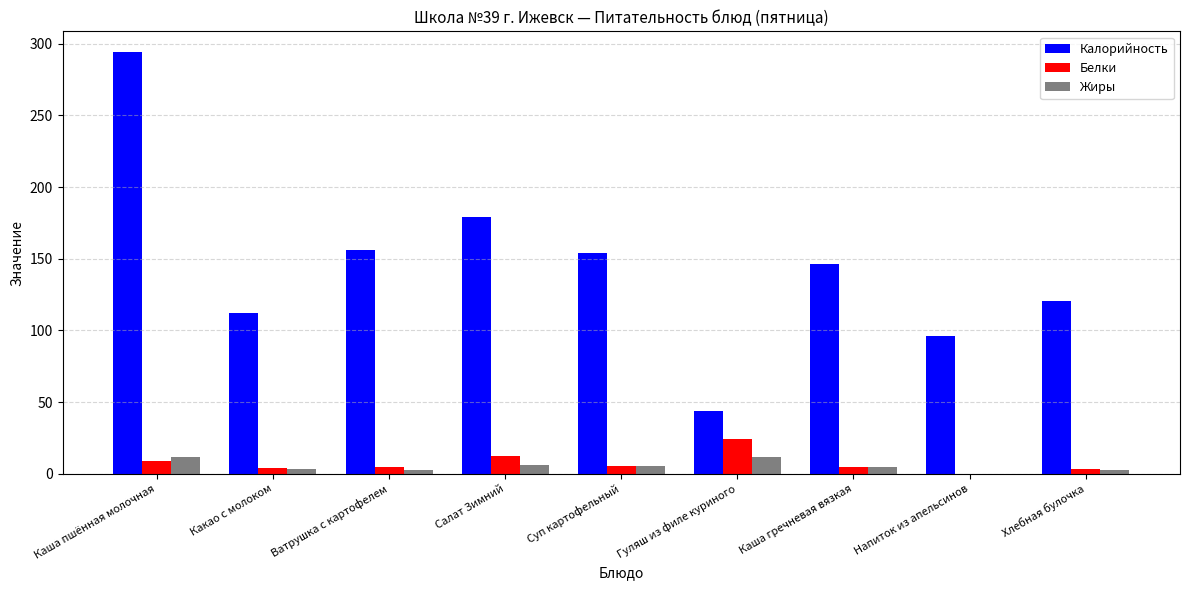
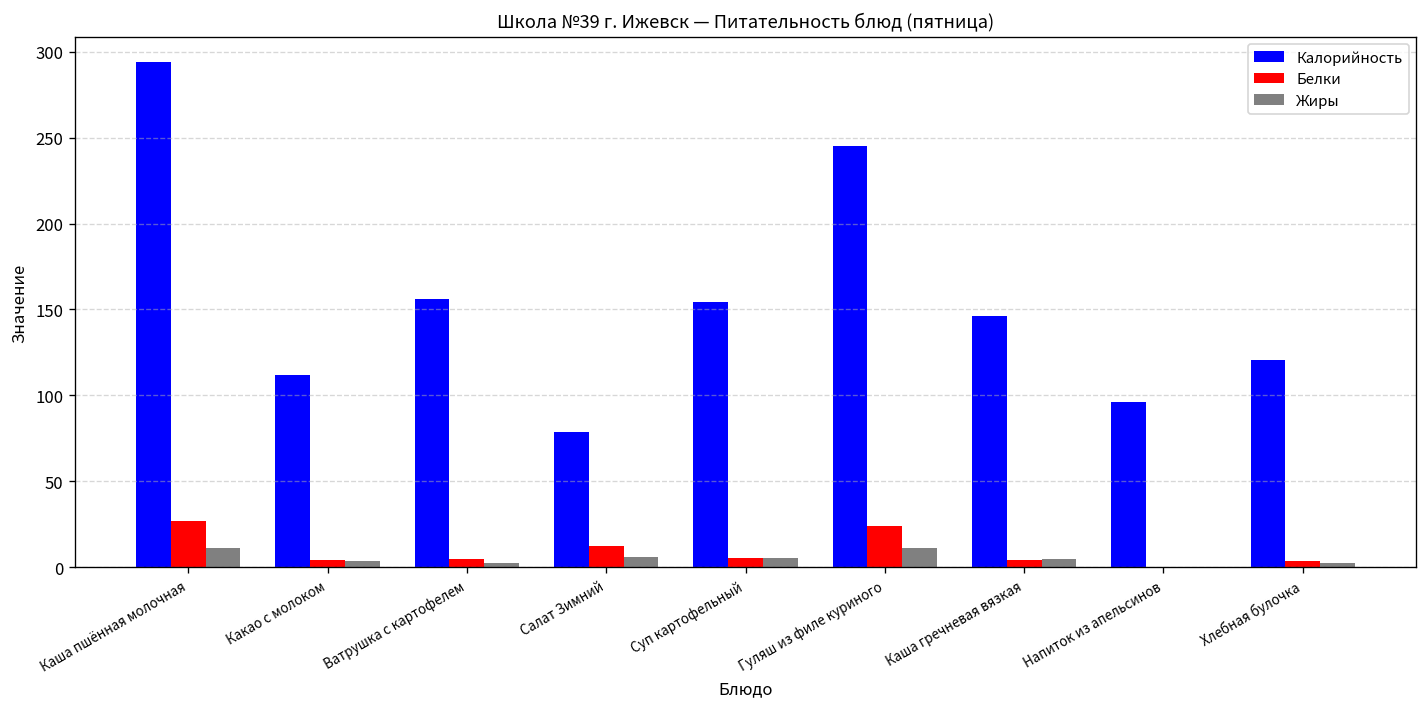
Белки, Каша пшённая молочная: 9 -> 27
Калорийность, Салат Зимний: 179 -> 79
Калорийность, Гуляш из филе куриного: 44 -> 245
